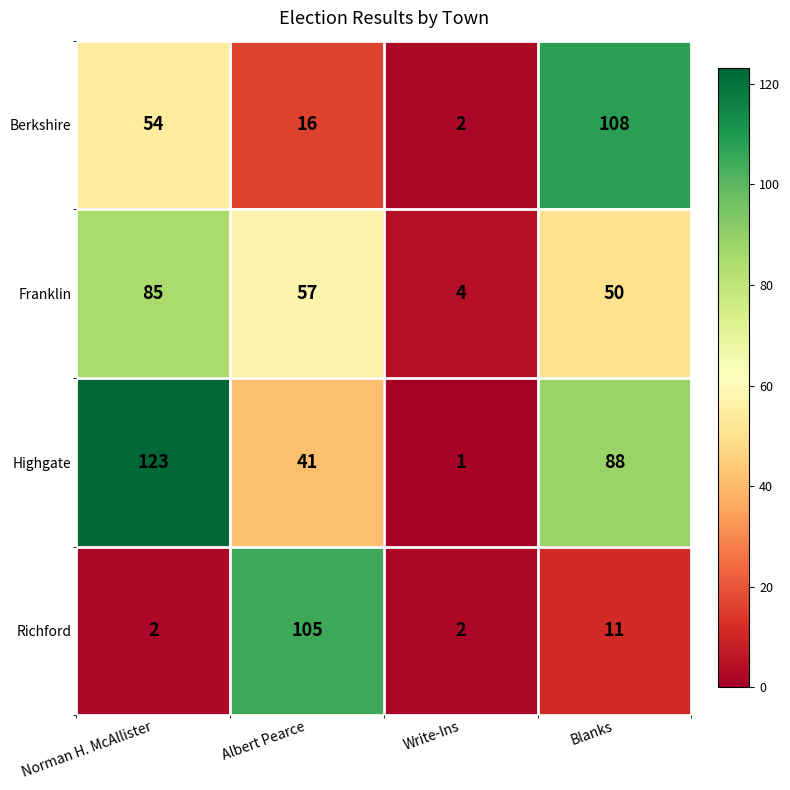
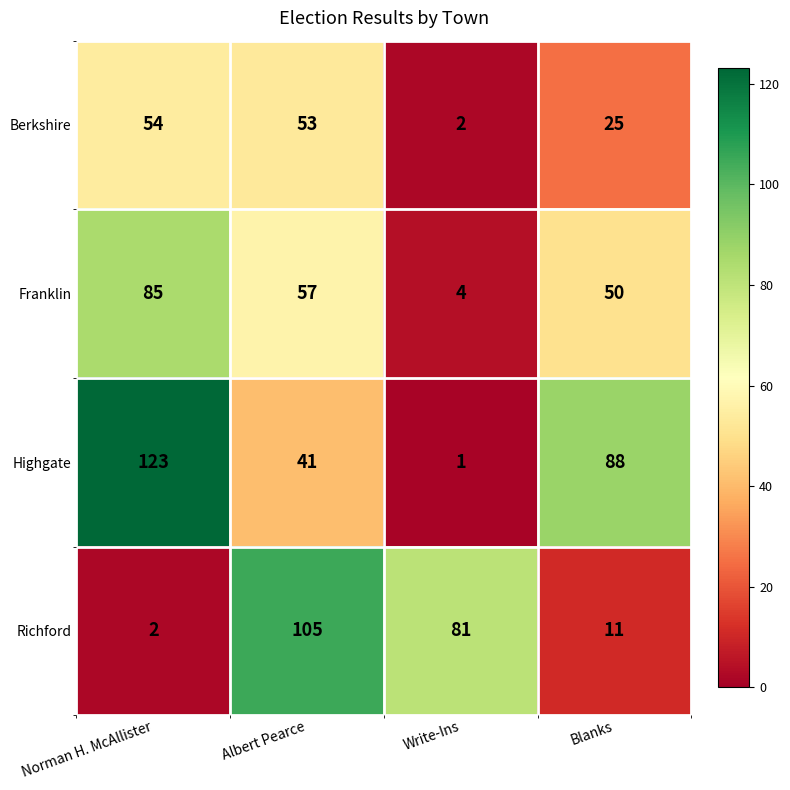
Berkshire, Albert Pearce: 16 -> 53
Berkshire, Blanks: 108 -> 25
Richford, Write-Ins: 2 -> 81
